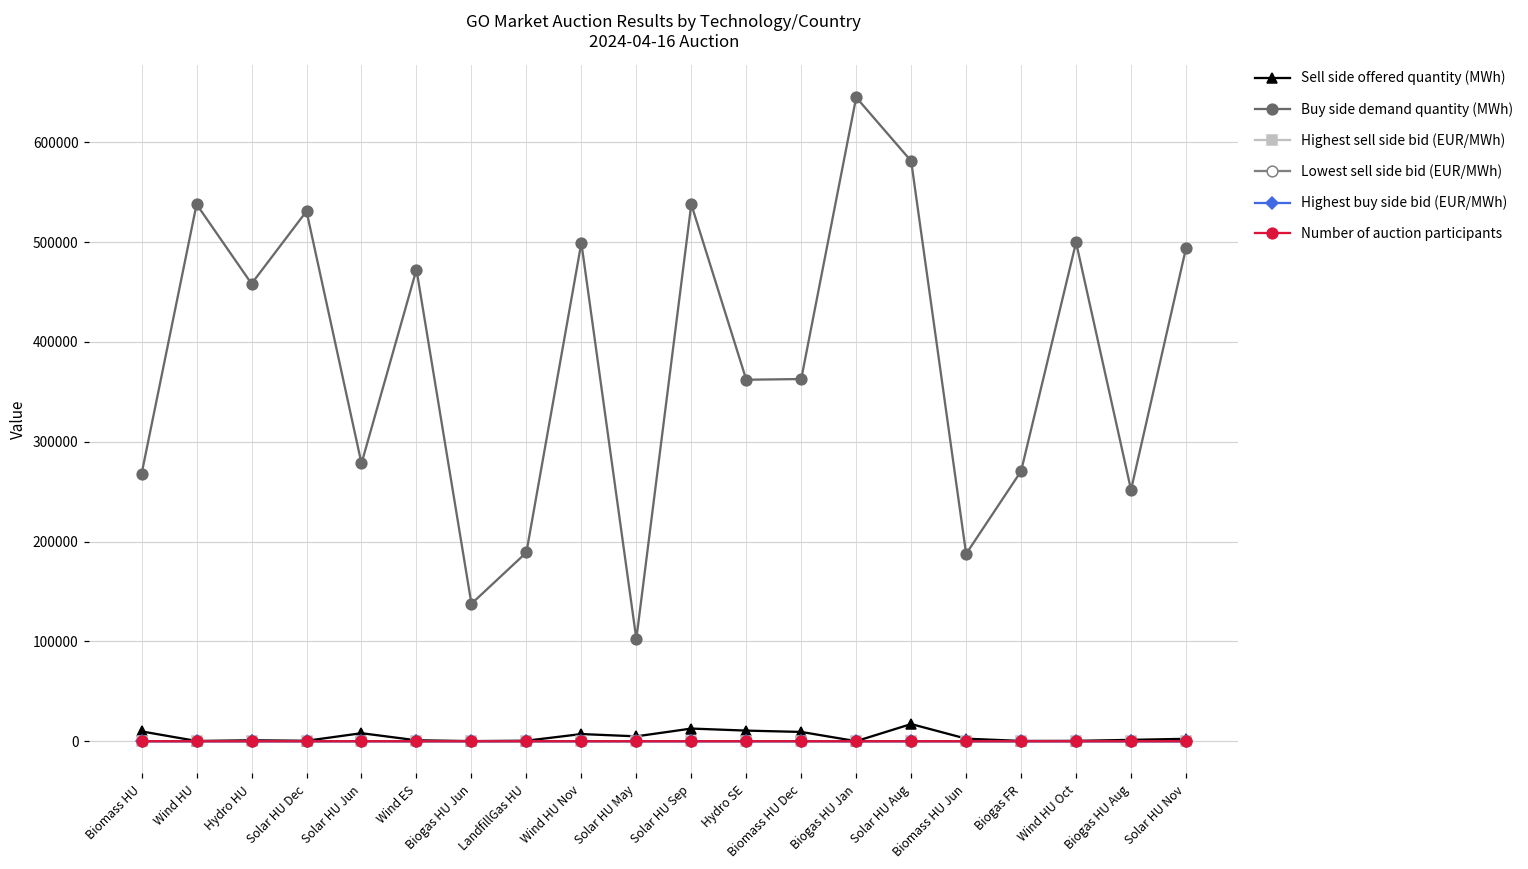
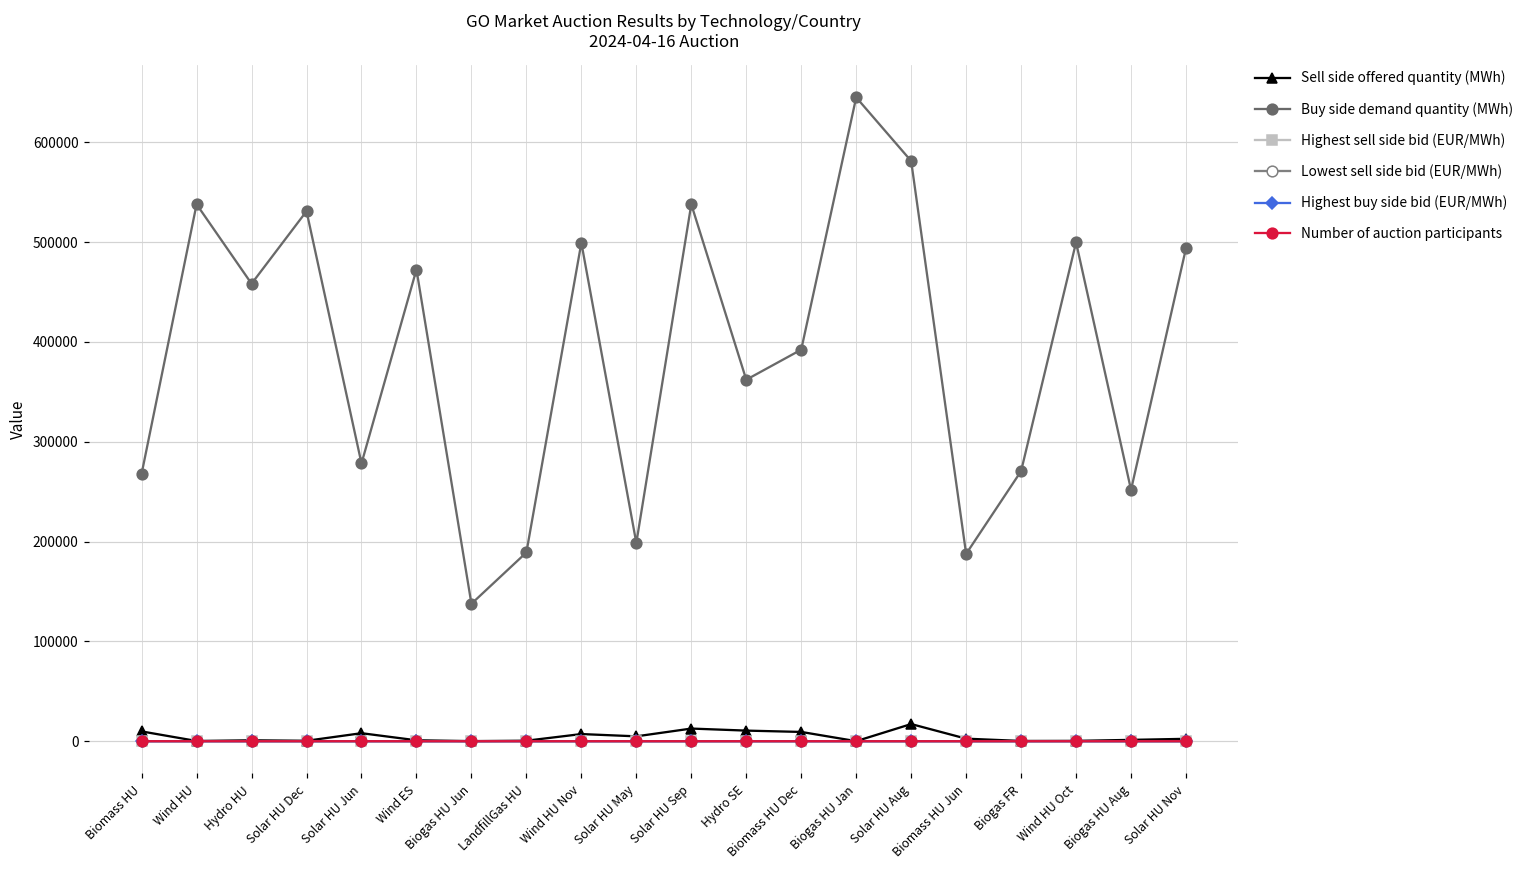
Buy side demand quantity (MWh), Solar HU May: 100000 -> 200000
Buy side demand quantity (MWh), Biomass HU Dec: 360000 -> 390000
